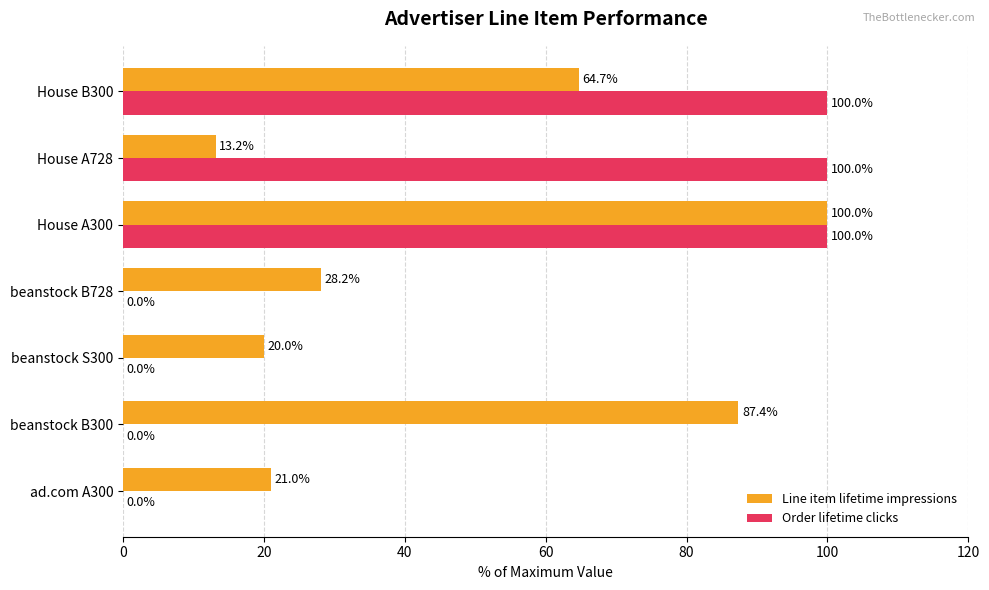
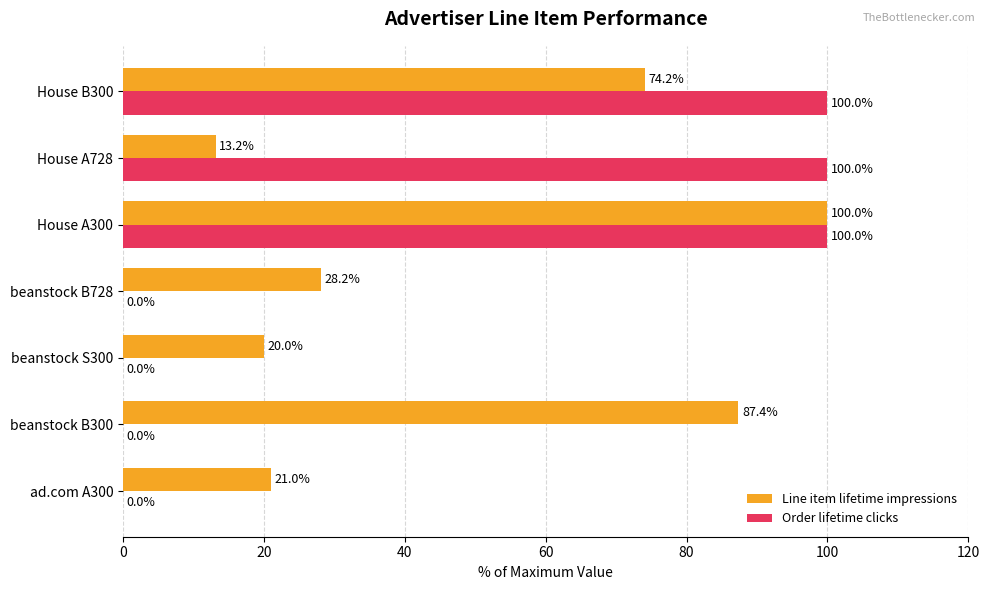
Line item lifetime impressions, House B300: 64.7% -> 74.2%
